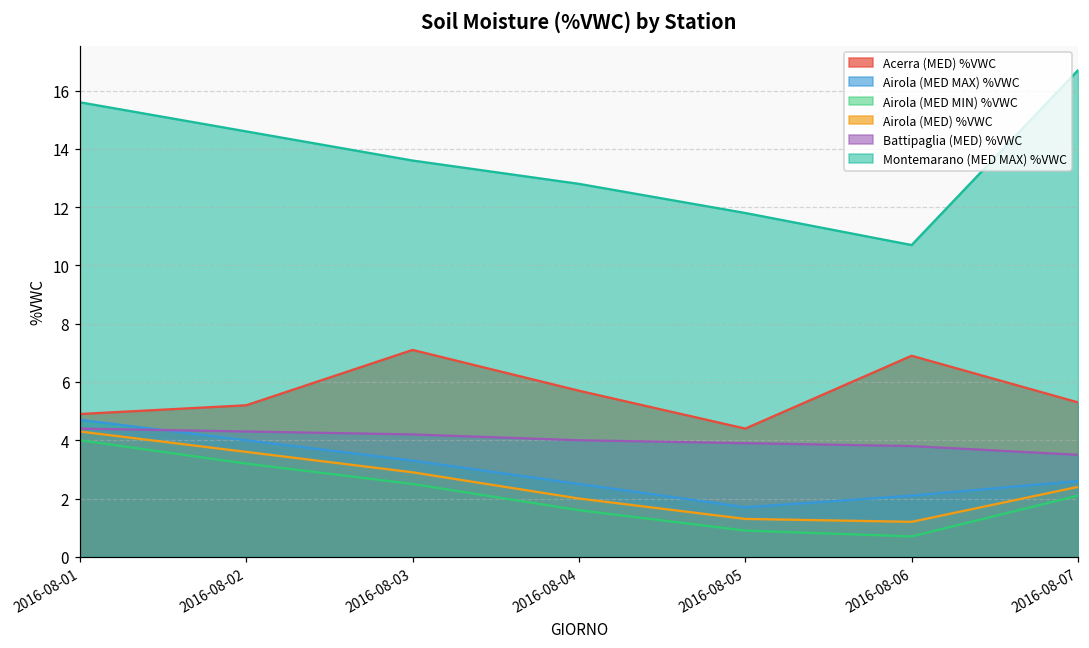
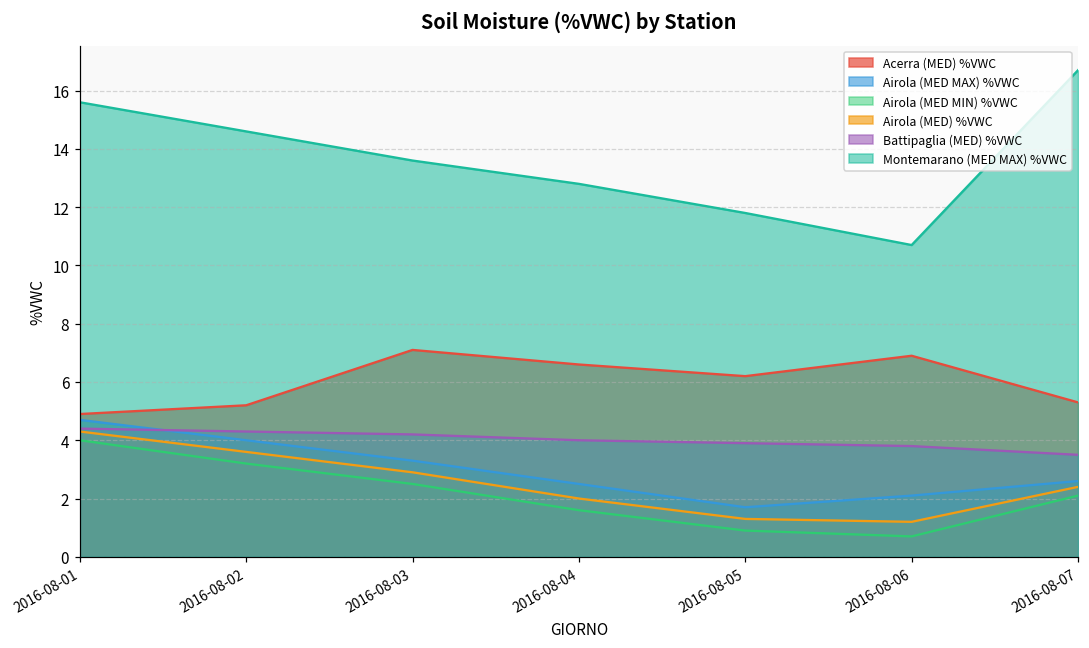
Acerra (MED) %VWC, 2016-08-04: 5.7 -> 6.6
Acerra (MED) %VWC, 2016-08-05: 4.4 -> 6.2
